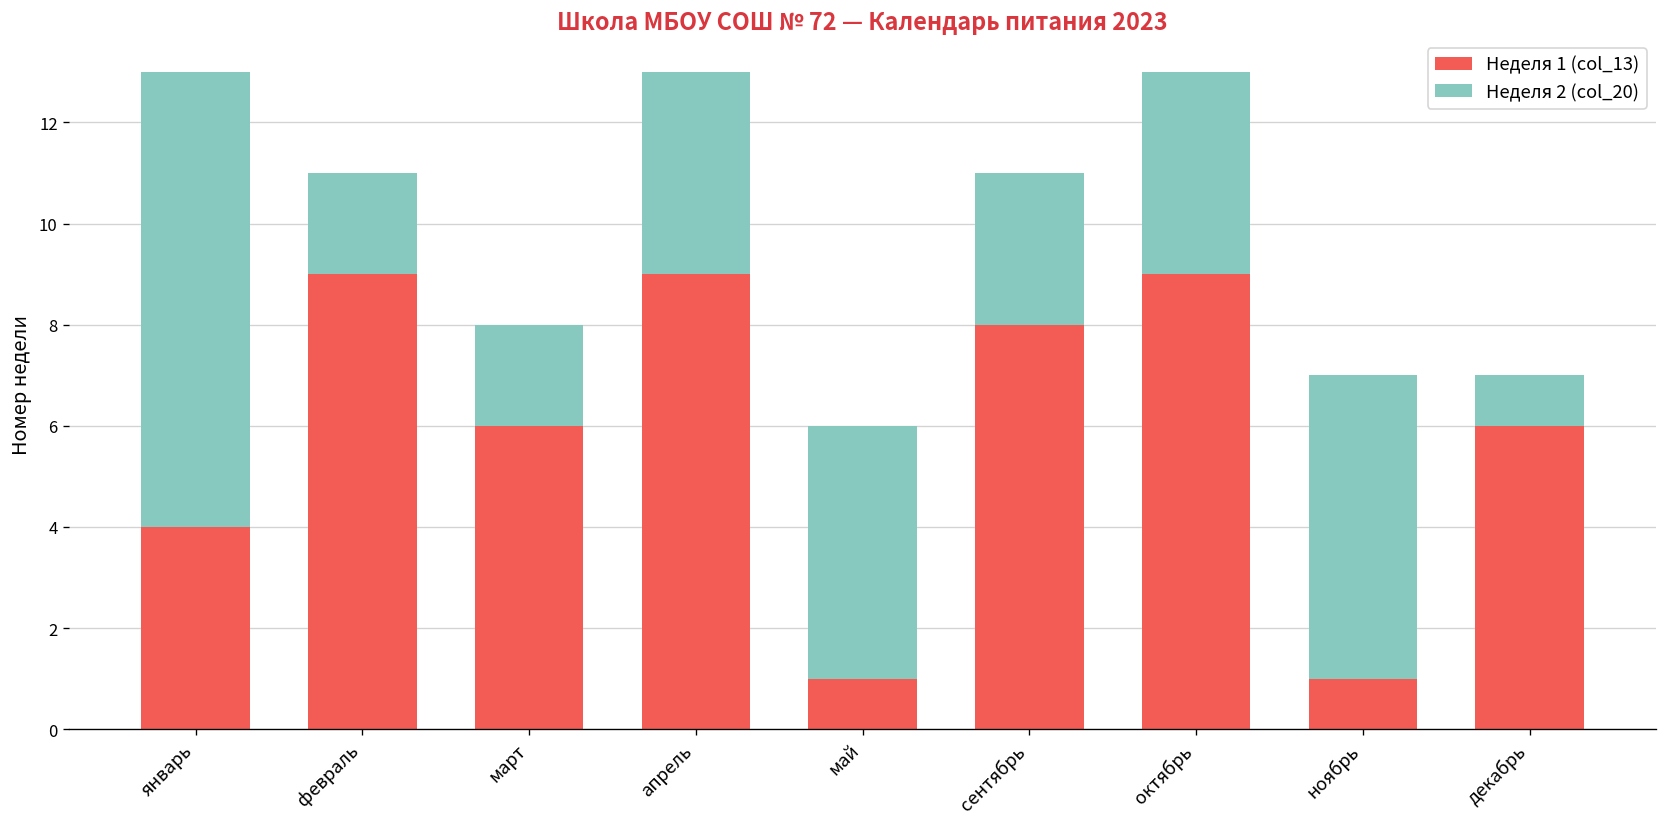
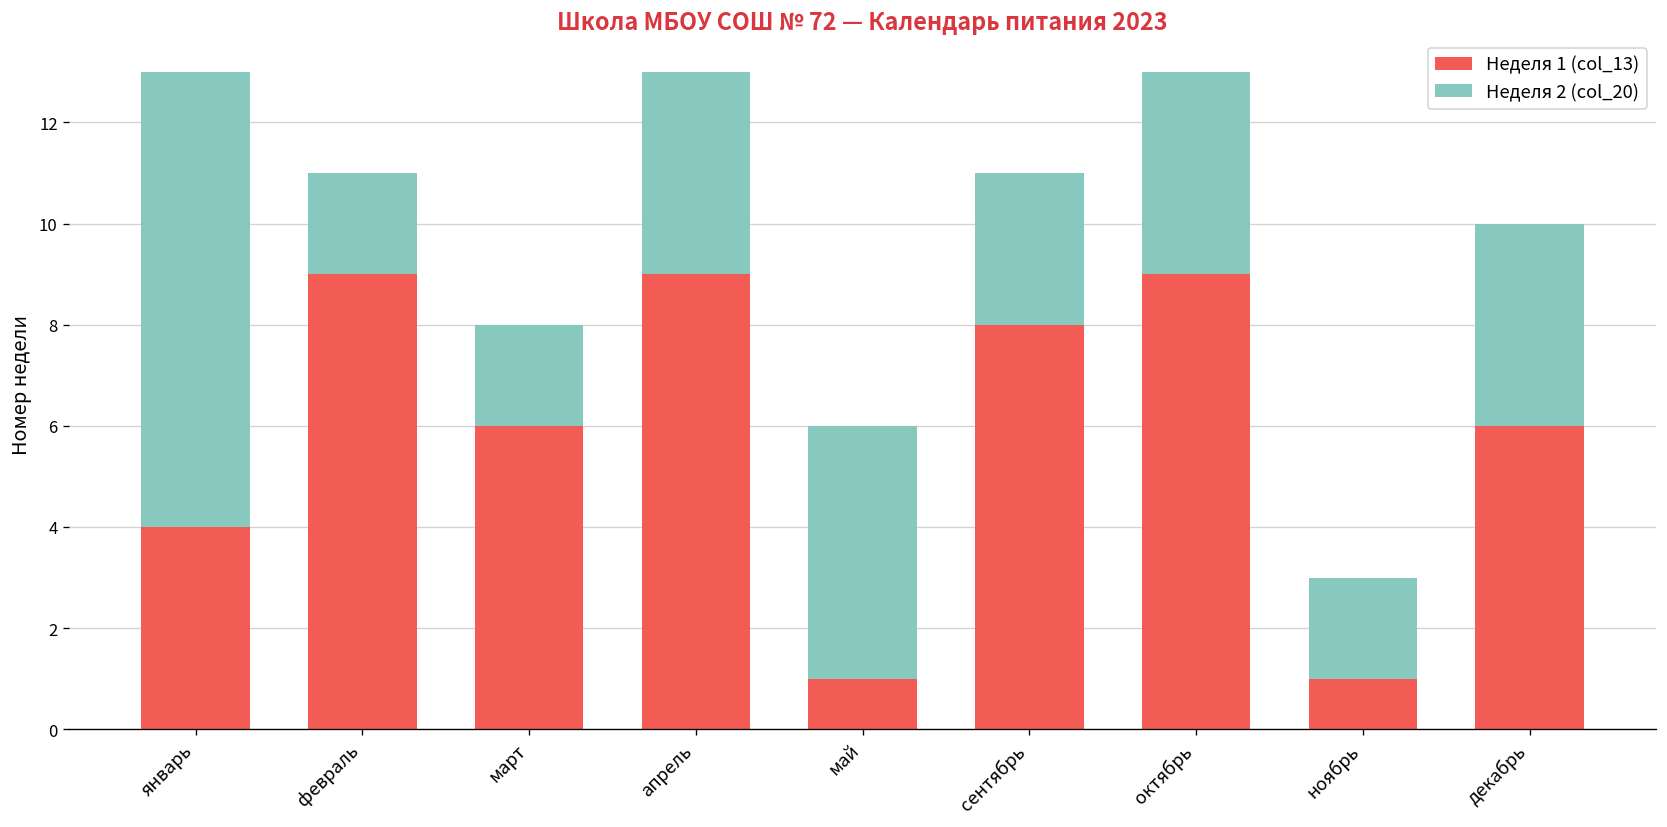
Неделя 2 (col_20), ноябрь: 6 -> 2
Неделя 2 (col_20), декабрь: 1 -> 4
